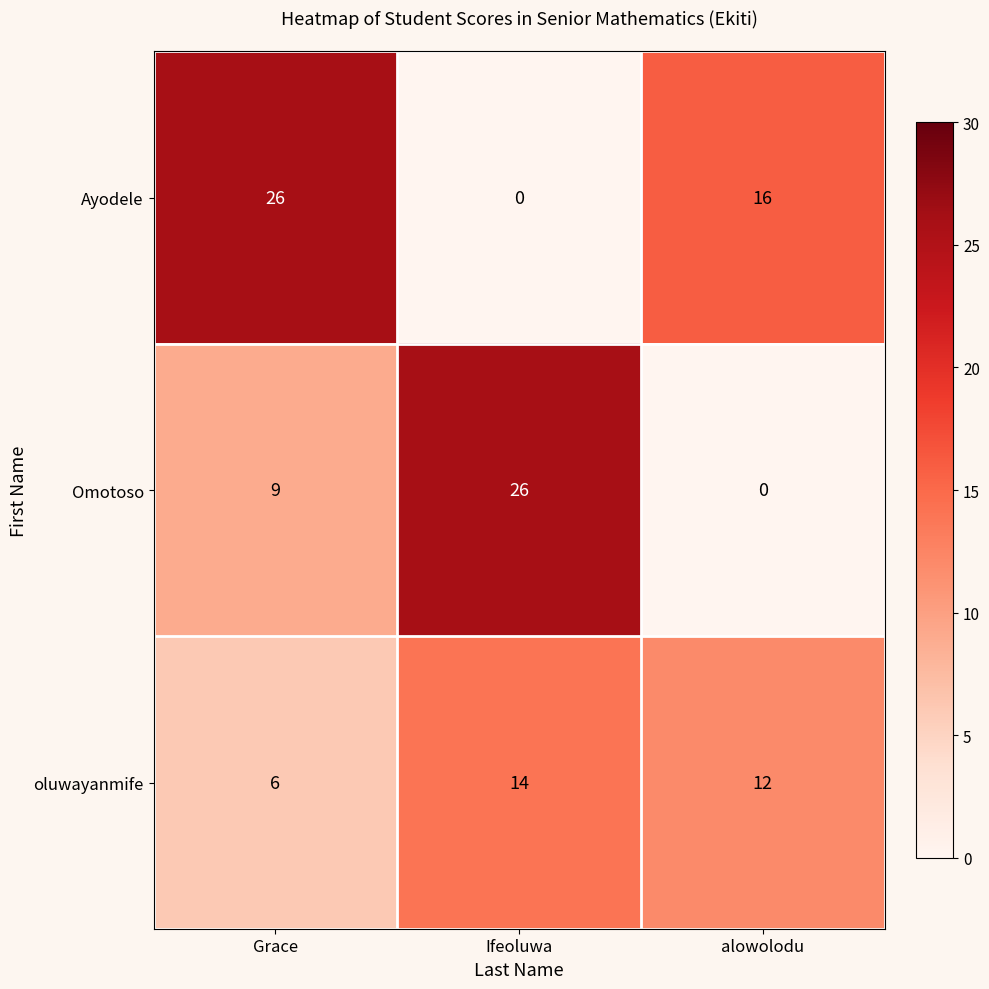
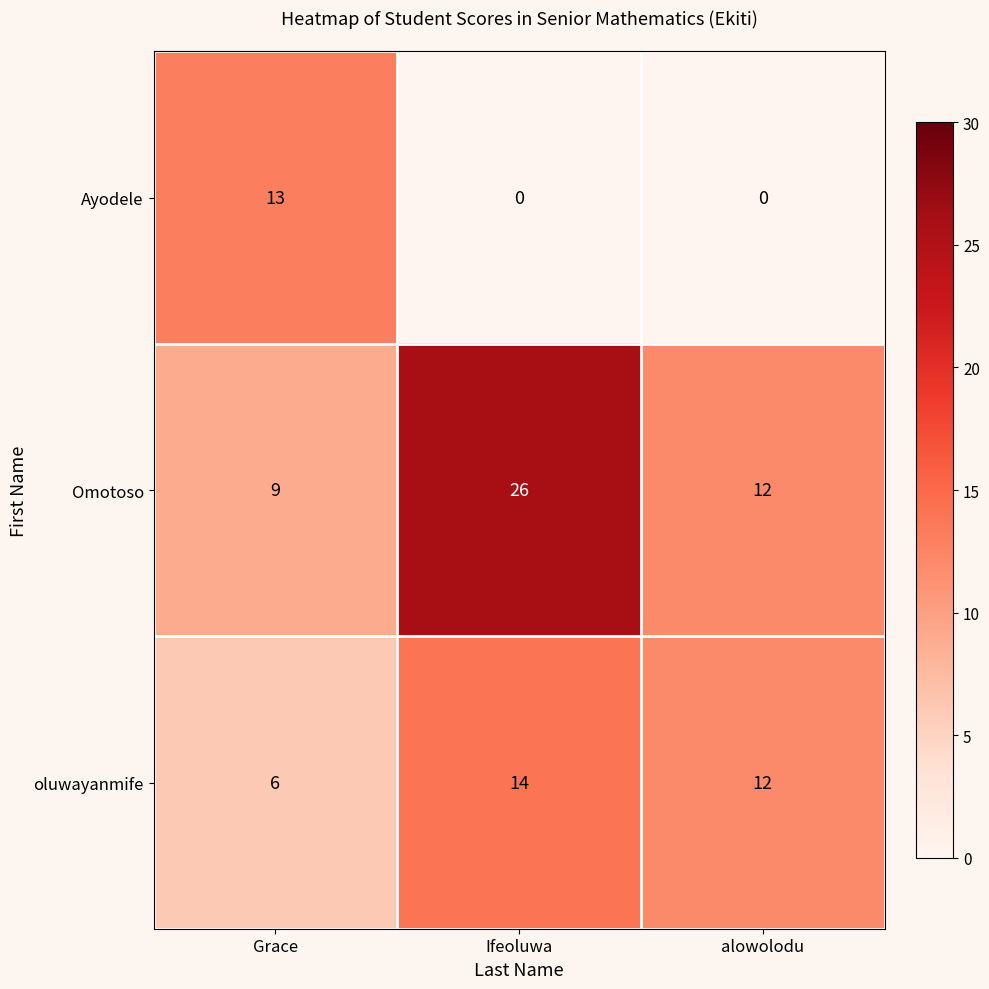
Ayodele, Grace: 26 -> 13
Ayodele, alowolodu: 16 -> 0
Omotoso, alowolodu: 0 -> 12
